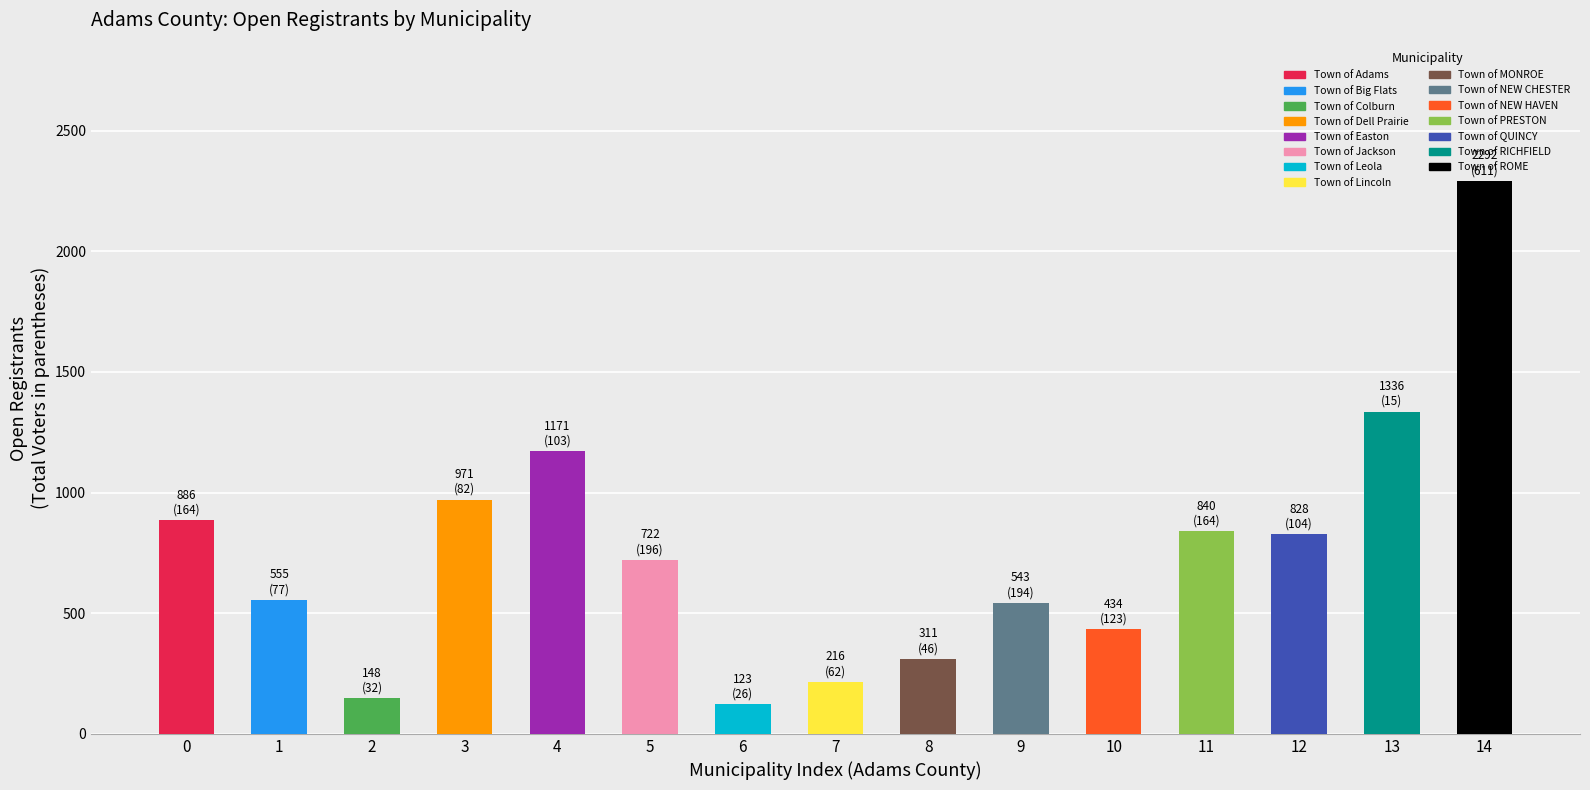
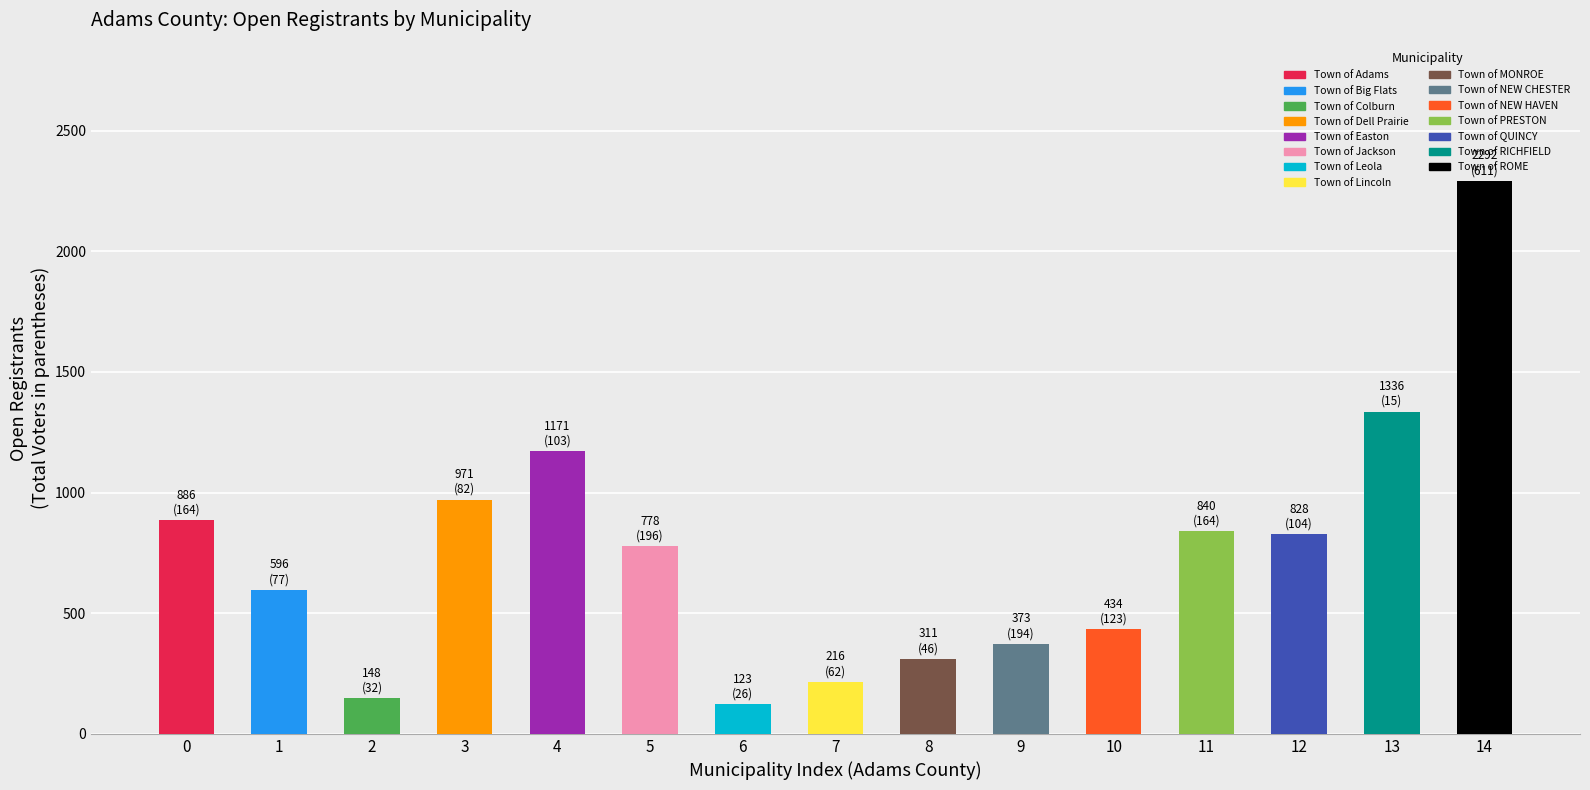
1: 555 -> 596
5: 722 -> 778
9: 543 -> 373
